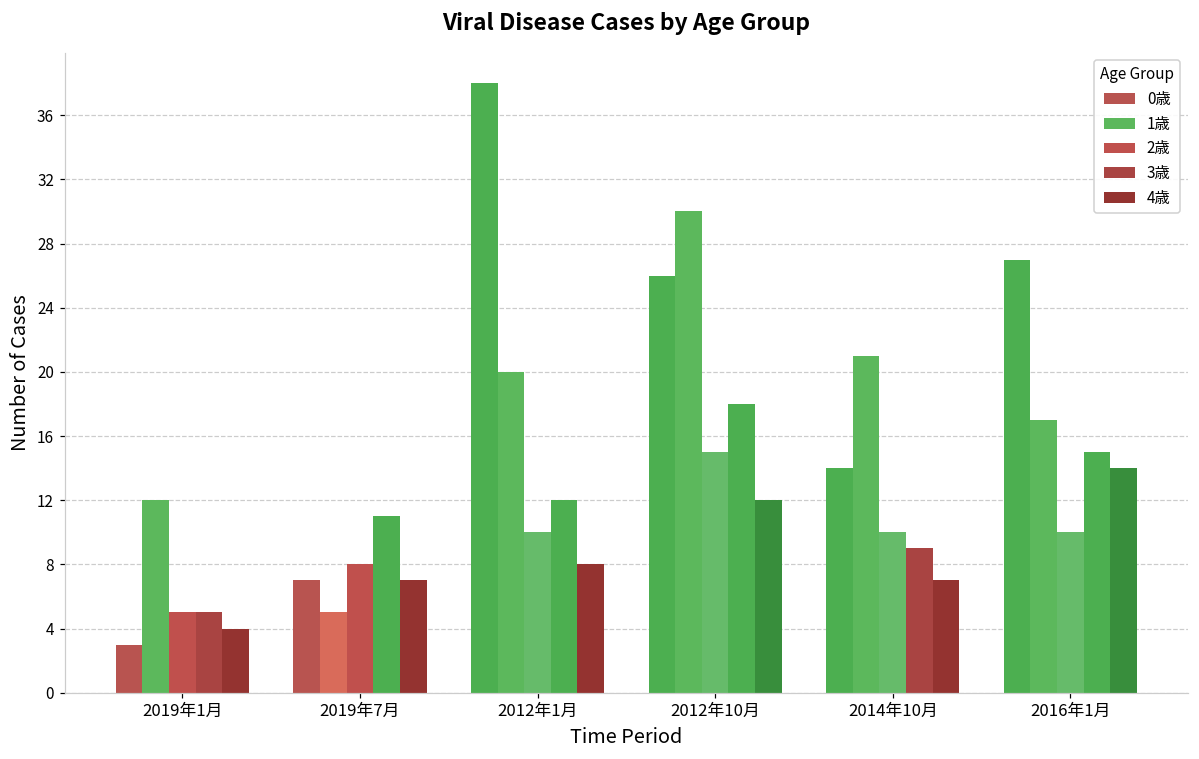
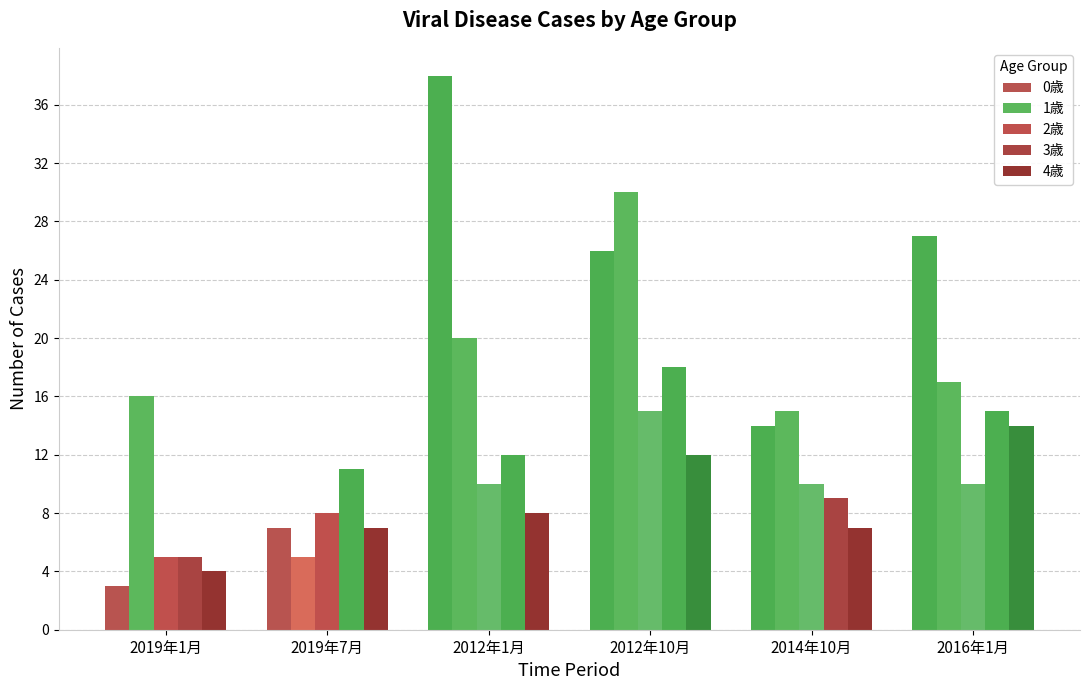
1歳, 2019年1月: 12 -> 16
1歳, 2014年10月: 21 -> 15
